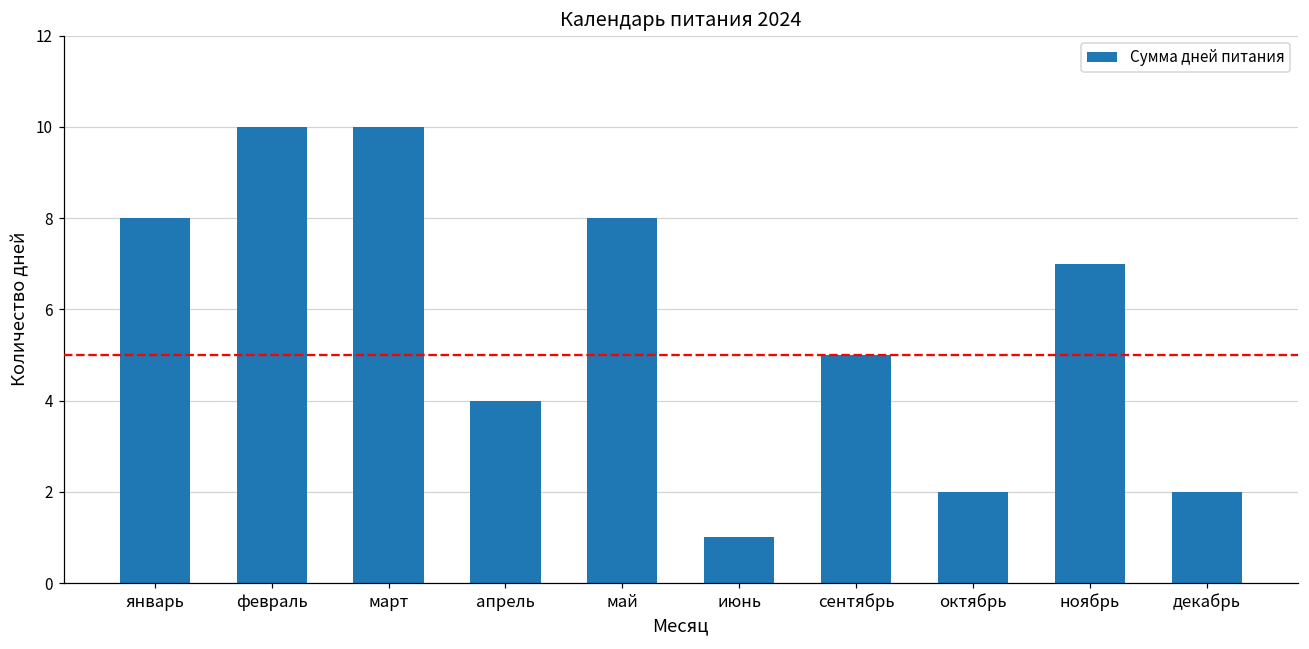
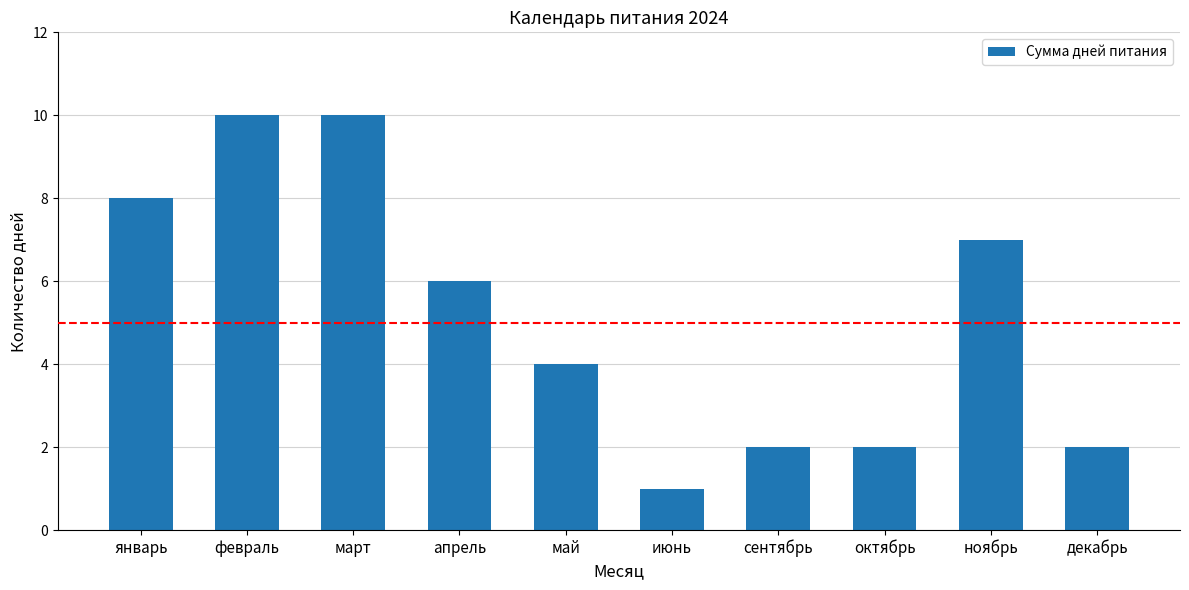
апрель: 4 -> 6
май: 8 -> 4
сентябрь: 5 -> 2
